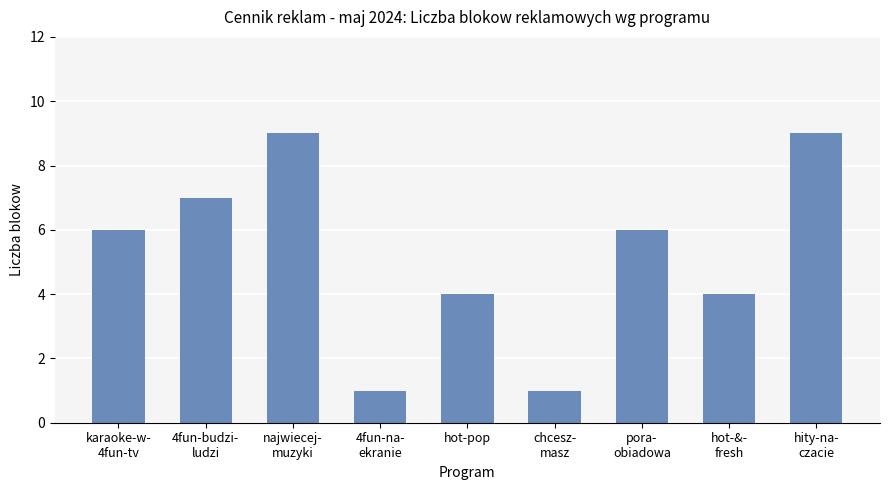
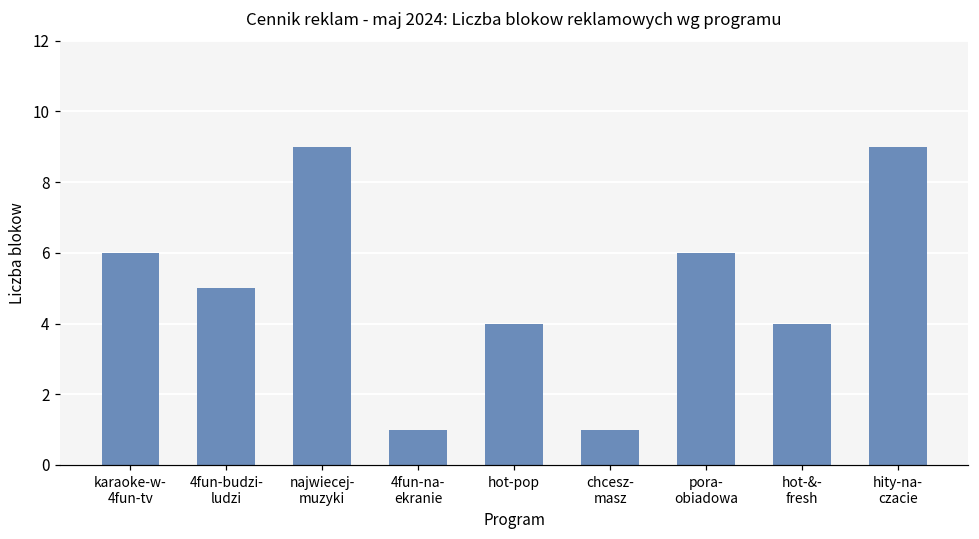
4fun-budzi- ludzi: 7 -> 5
